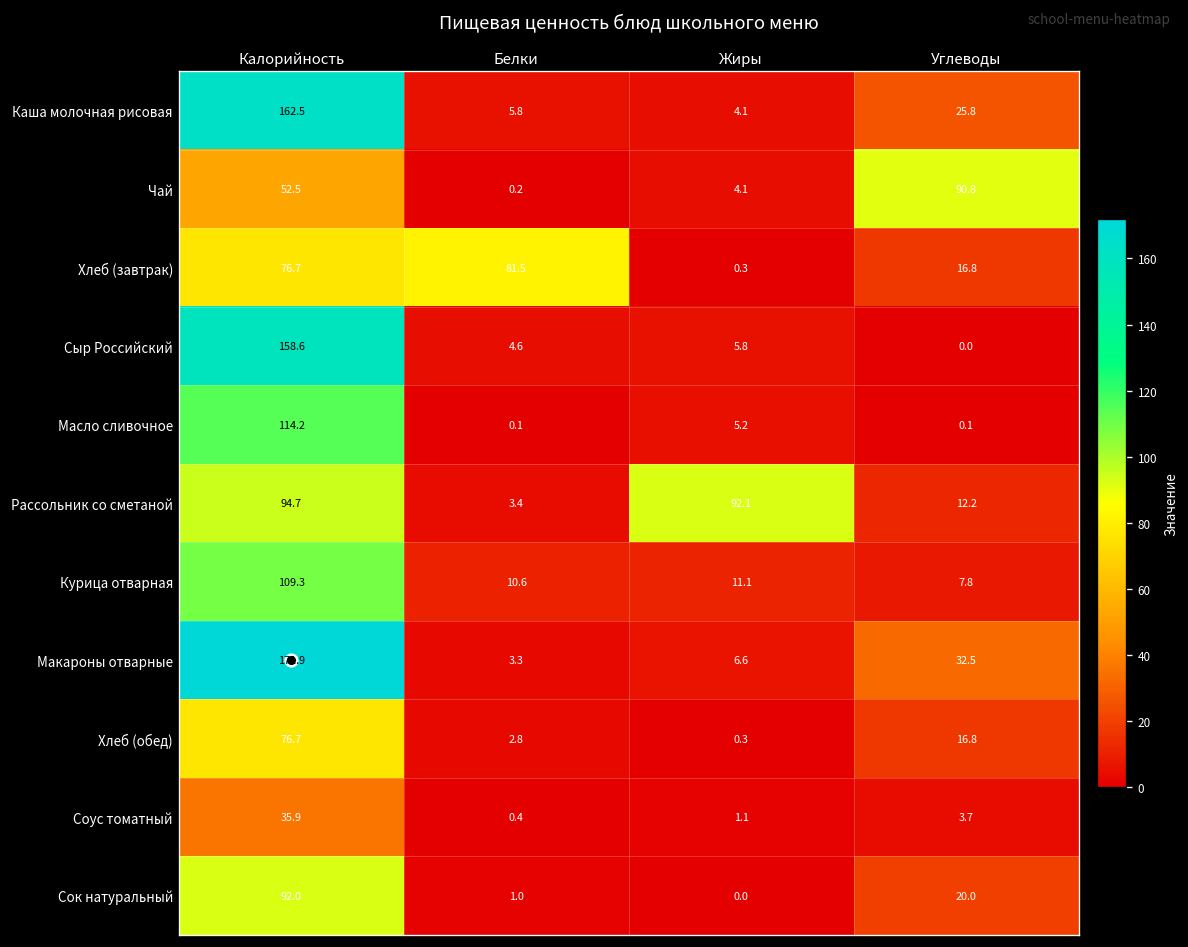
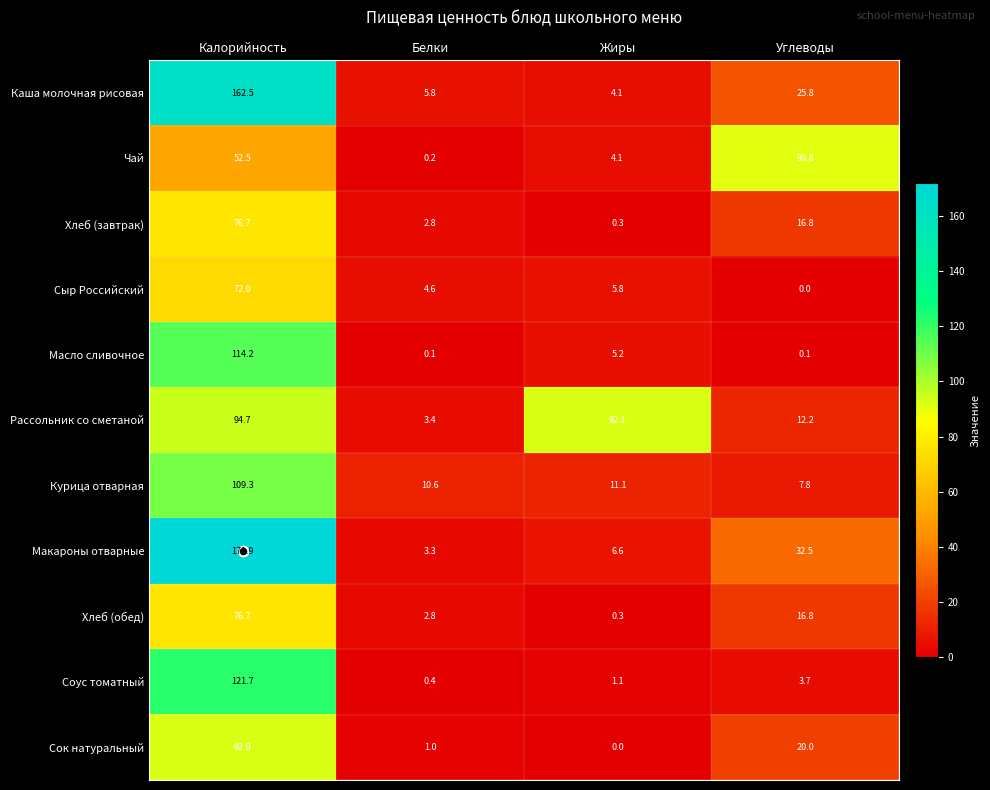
Хлеб (завтрак), Белки: 81.5 -> 2.8
Сыр Российский, Калорийность: 158.6 -> 72.0
Соус томатный, Калорийность: 35.9 -> 121.7
